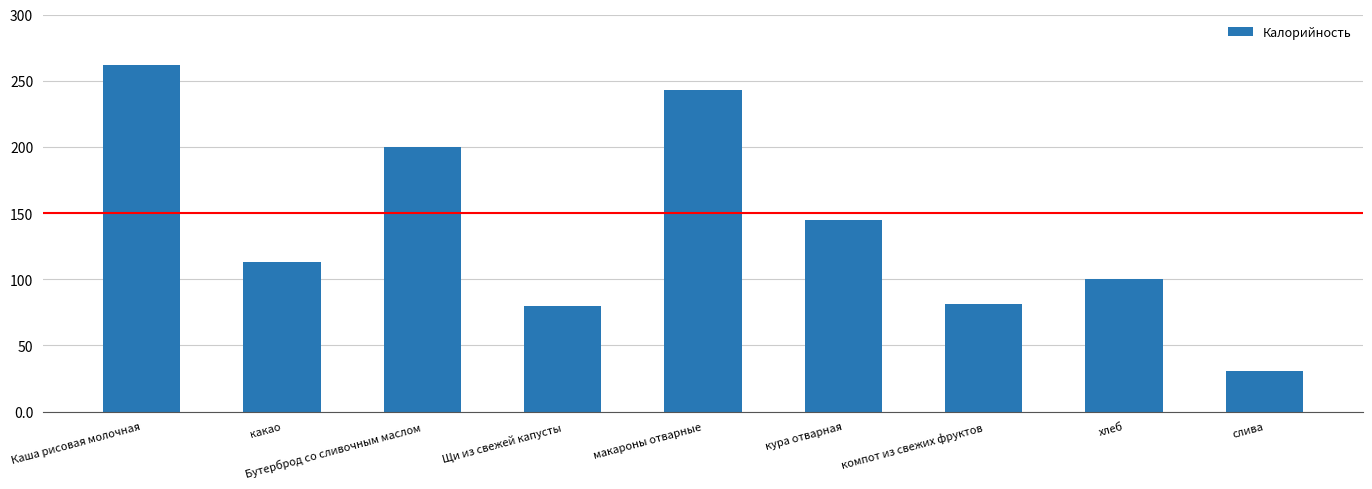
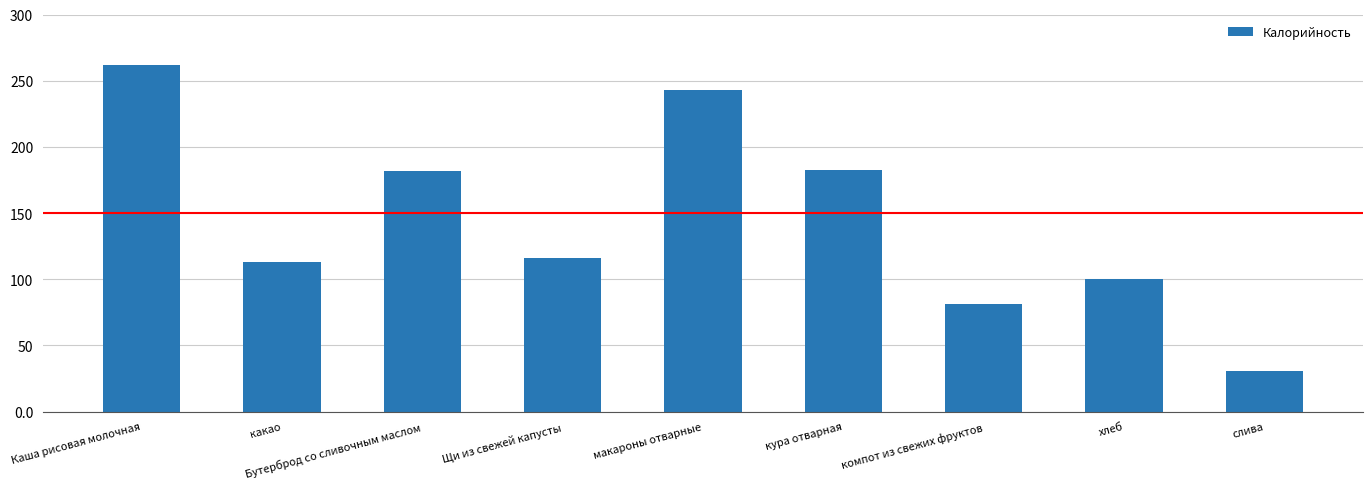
Бутерброд со сливочным маслом: 200 -> 182
Щи из свежей капусты: 80 -> 116
кура отварная: 145 -> 182
